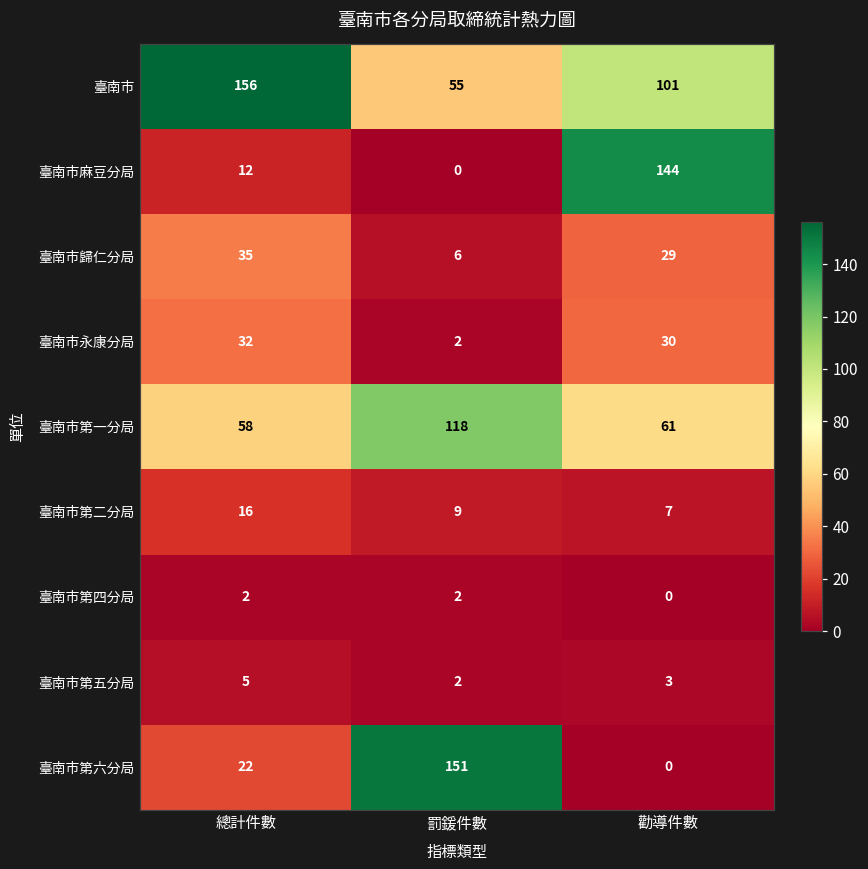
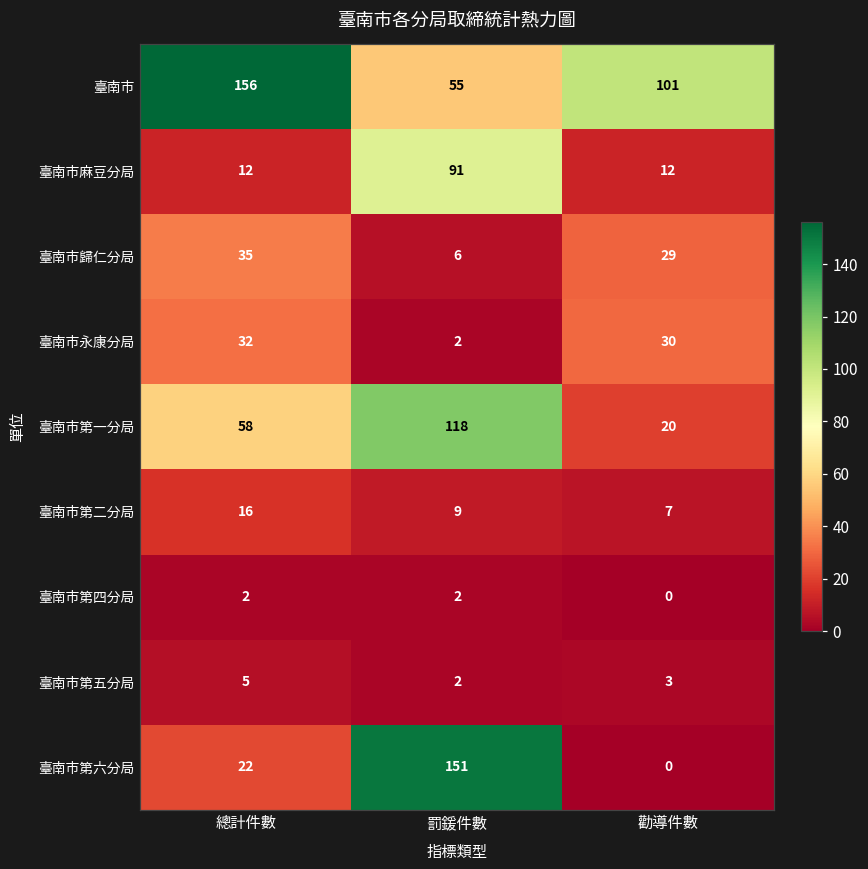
臺南市麻豆分局, 罰鍰件數: 0 -> 91
臺南市麻豆分局, 勸導件數: 144 -> 12
臺南市第一分局, 勸導件數: 61 -> 20
